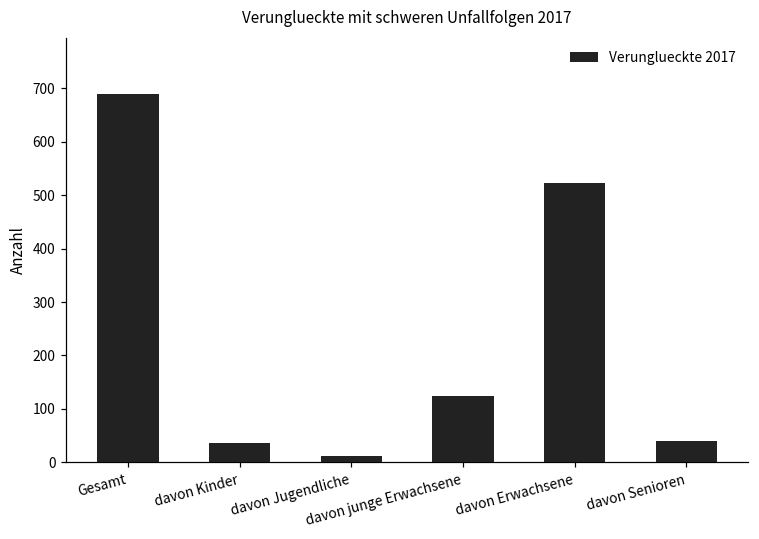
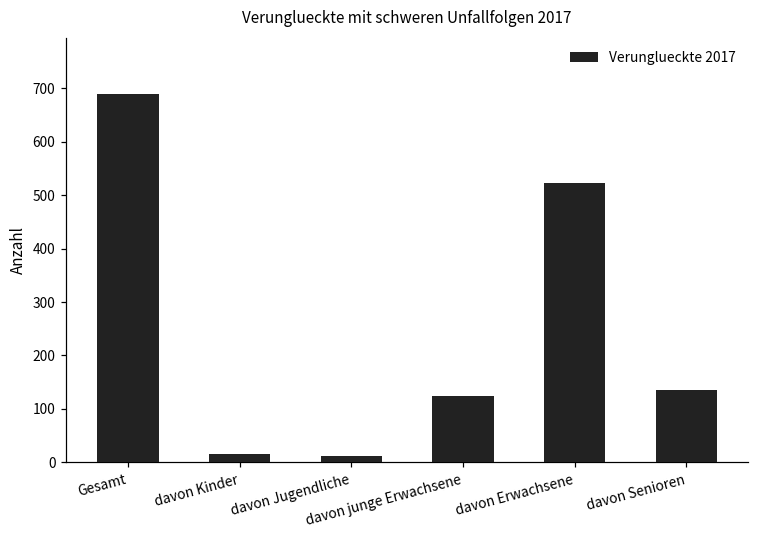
davon Kinder: 40 -> 20
davon Senioren: 40 -> 140
